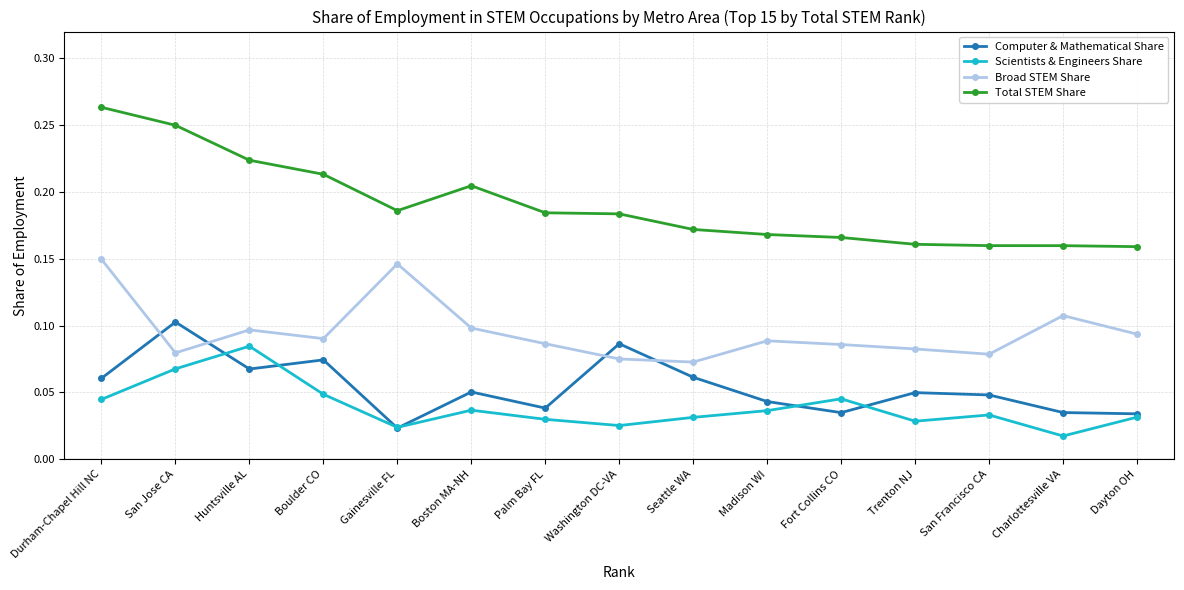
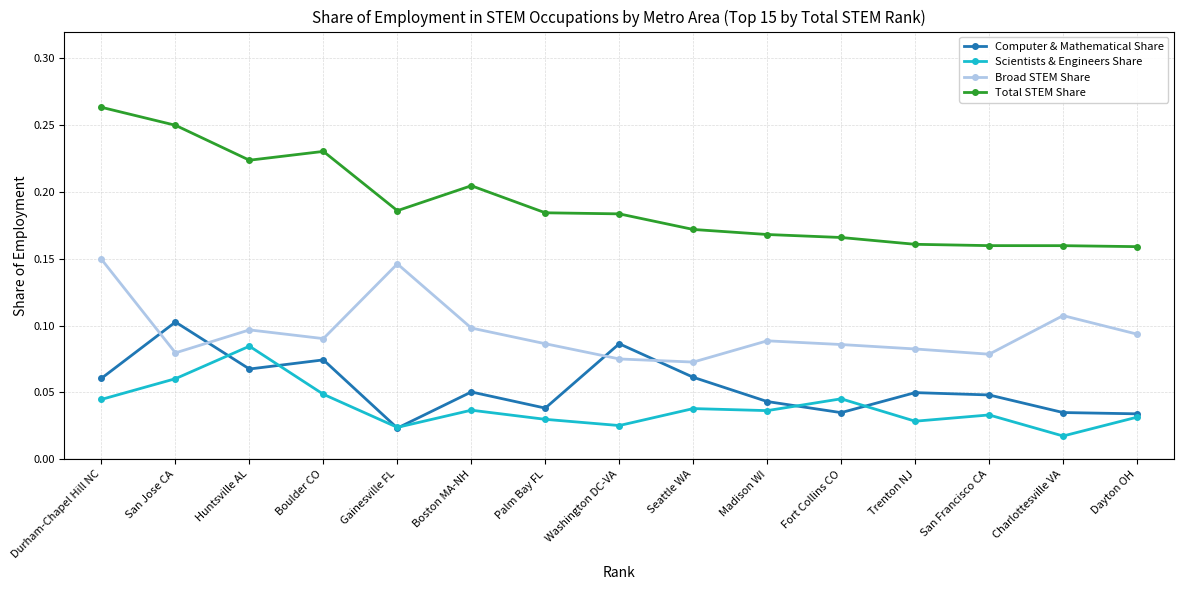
Scientists & Engineers Share, San Jose CA: 0.068 -> 0.060
Total STEM Share, Boulder CO: 0.213 -> 0.230
Scientists & Engineers Share, Seattle WA: 0.031 -> 0.038
